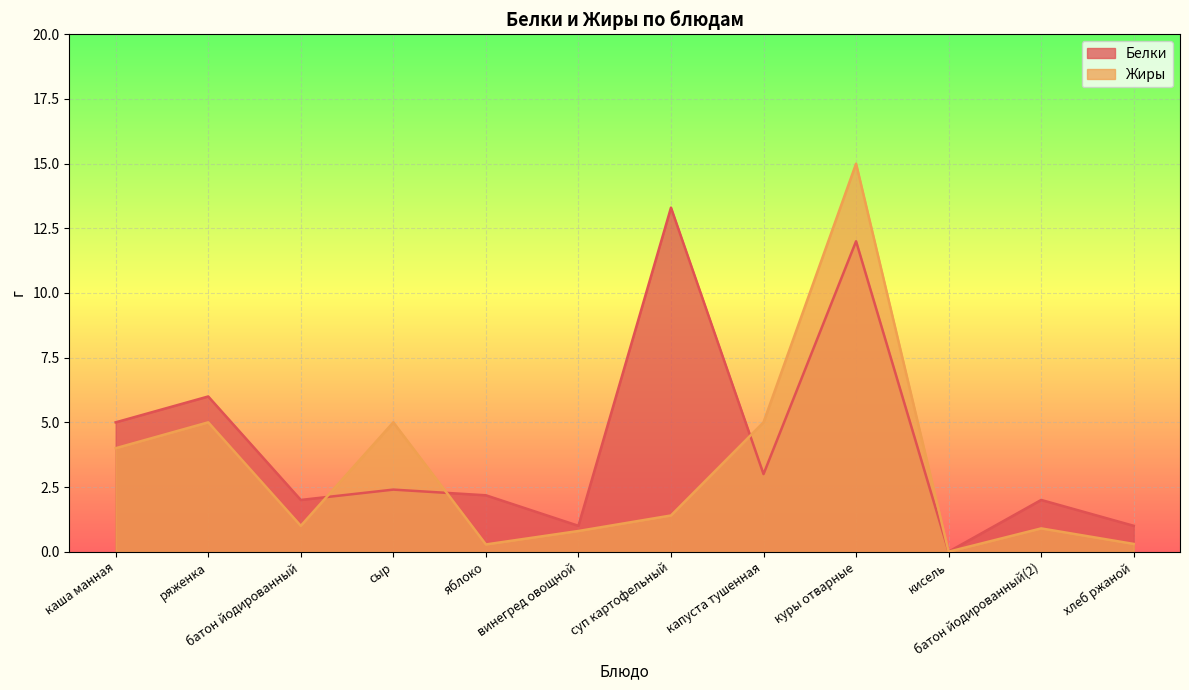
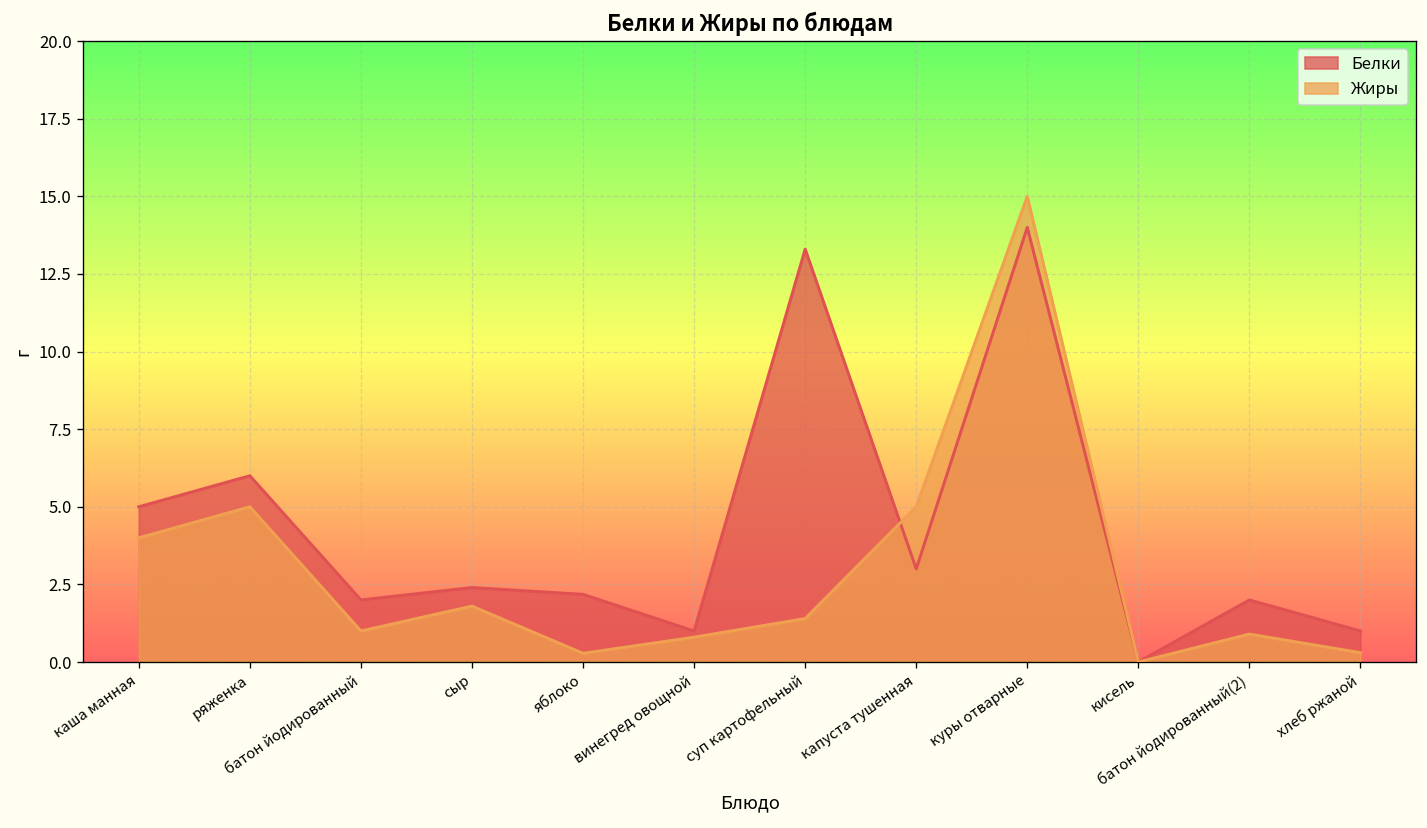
Жиры, сыр: 5.0 -> 1.8
Белки, куры отварные: 12 -> 14
